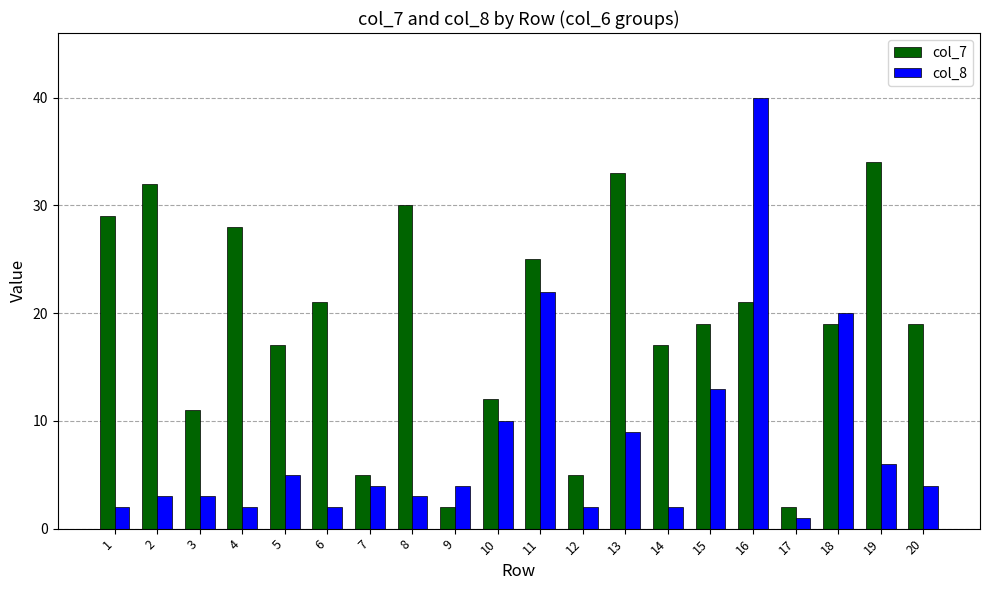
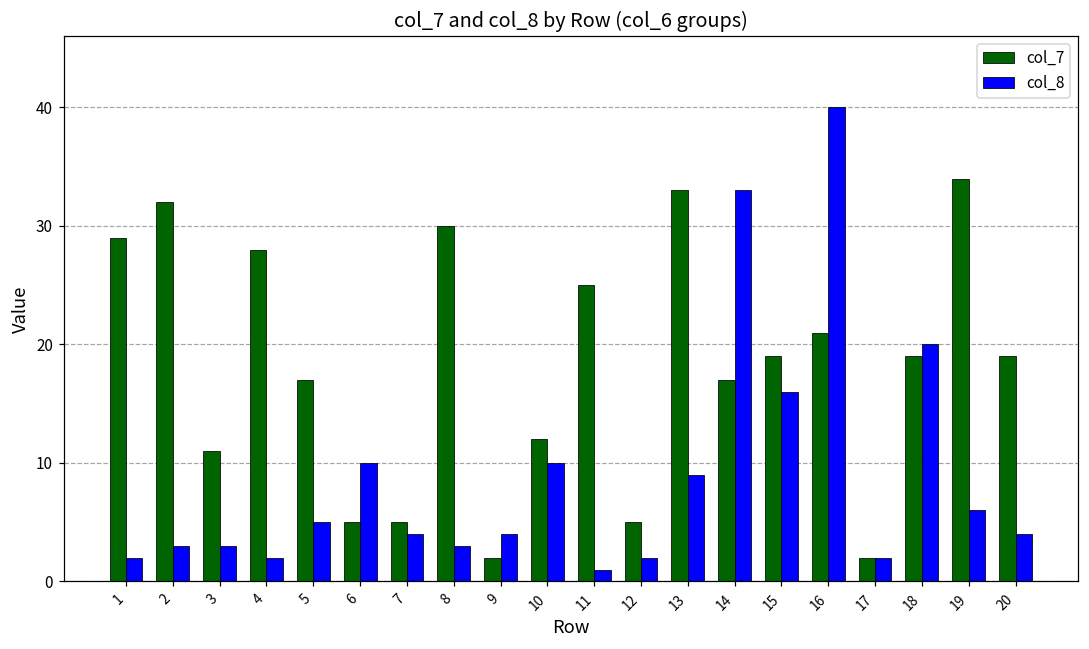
col_7, 6: 21 -> 5
col_8, 6: 2 -> 10
col_8, 11: 22 -> 1
col_8, 14: 2 -> 33
col_8, 15: 13 -> 16
col_8, 17: 1 -> 2
